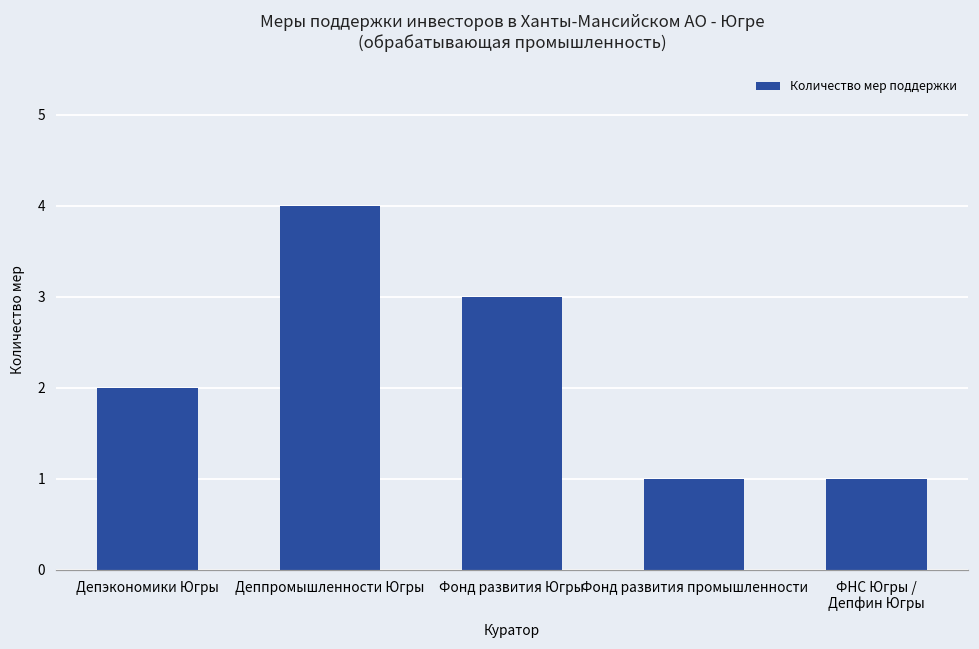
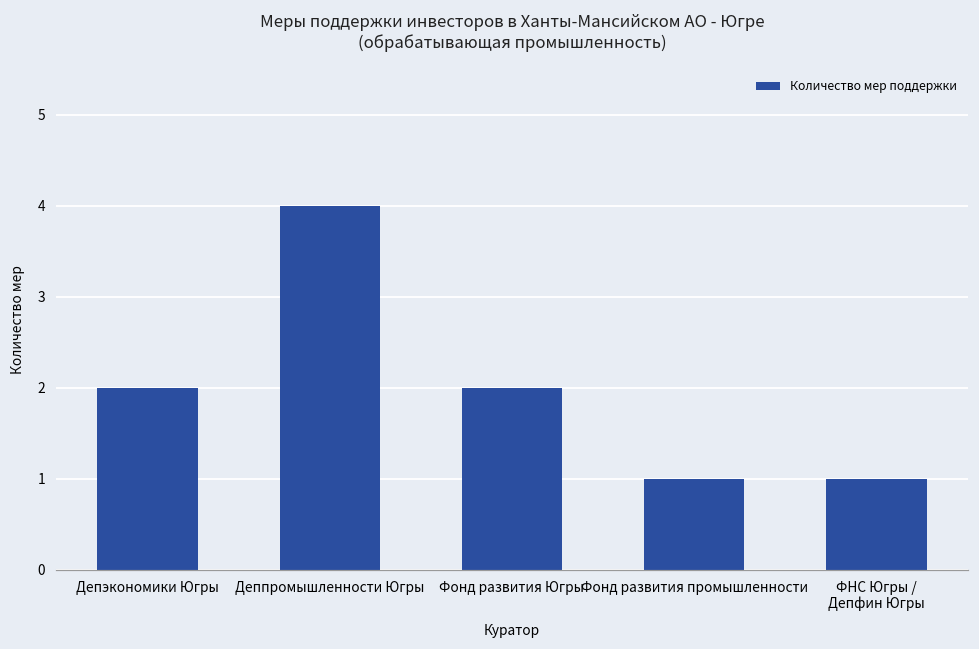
Фонд развития Югры: 3 -> 2
